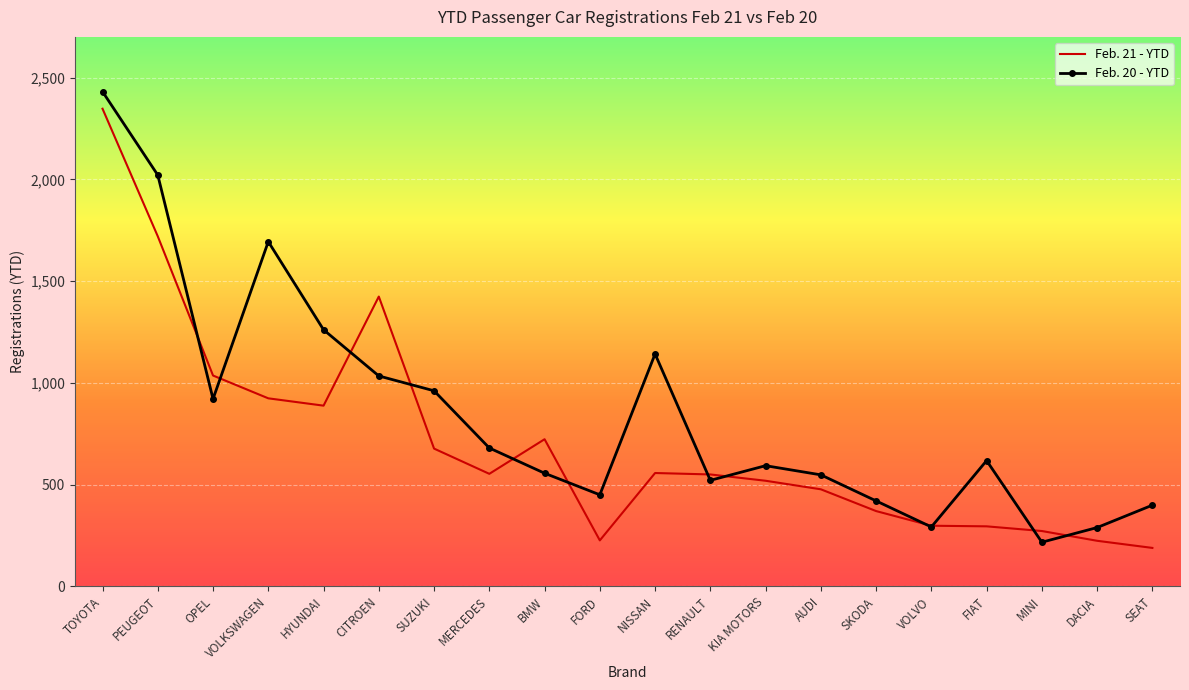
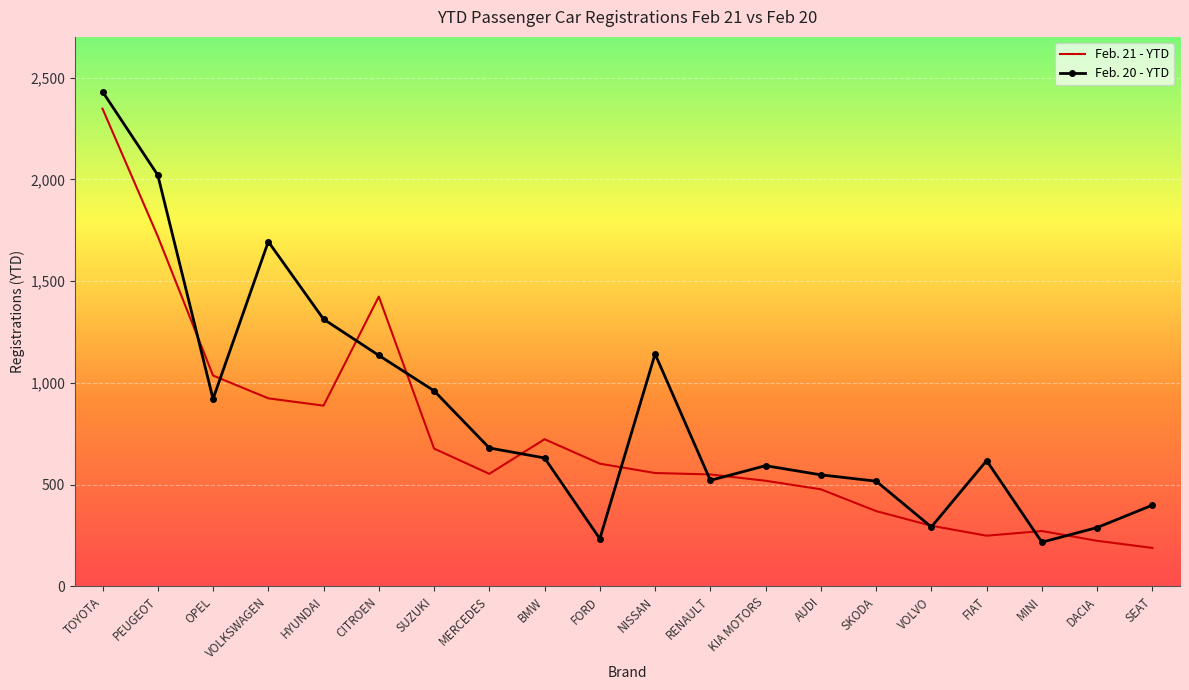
Feb. 20 - YTD, HYUNDAI: 1,260 -> 1,310
Feb. 20 - YTD, CITROEN: 1,030 -> 1,140
Feb. 20 - YTD, BMW: 560 -> 630
Feb. 21 - YTD, FORD: 230 -> 600
Feb. 20 - YTD, FORD: 450 -> 230
Feb. 20 - YTD, SKODA: 420 -> 520
Feb. 21 - YTD, FIAT: 300 -> 250
